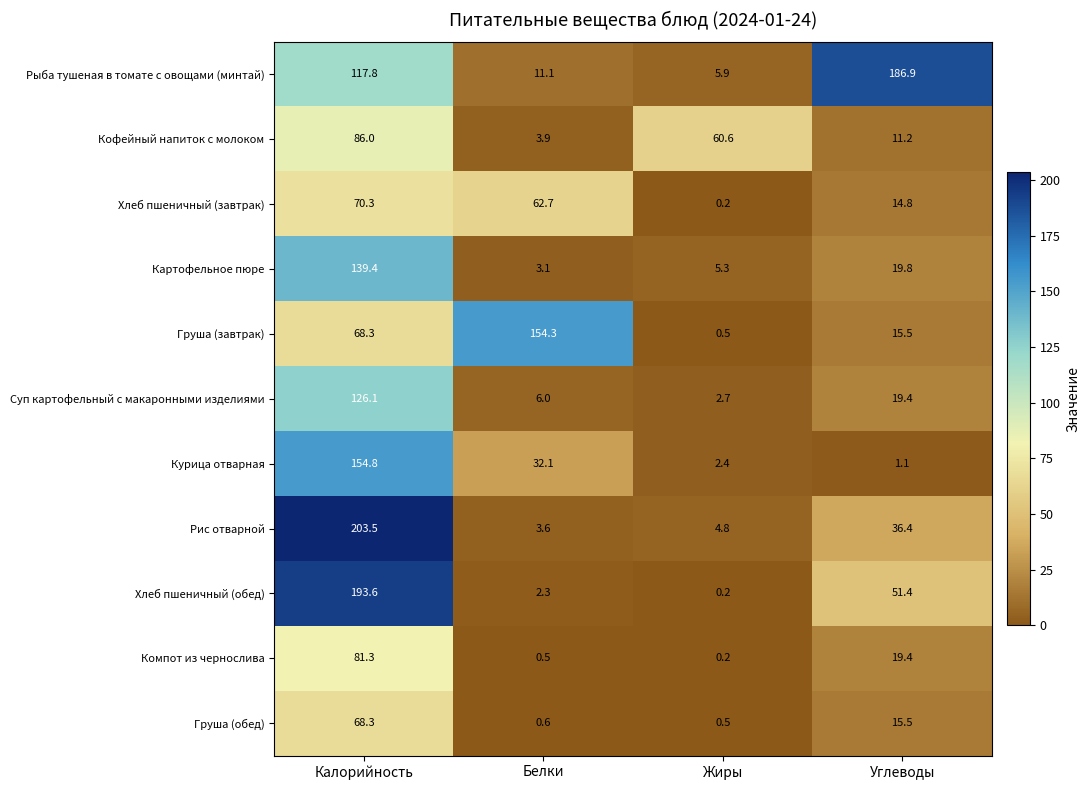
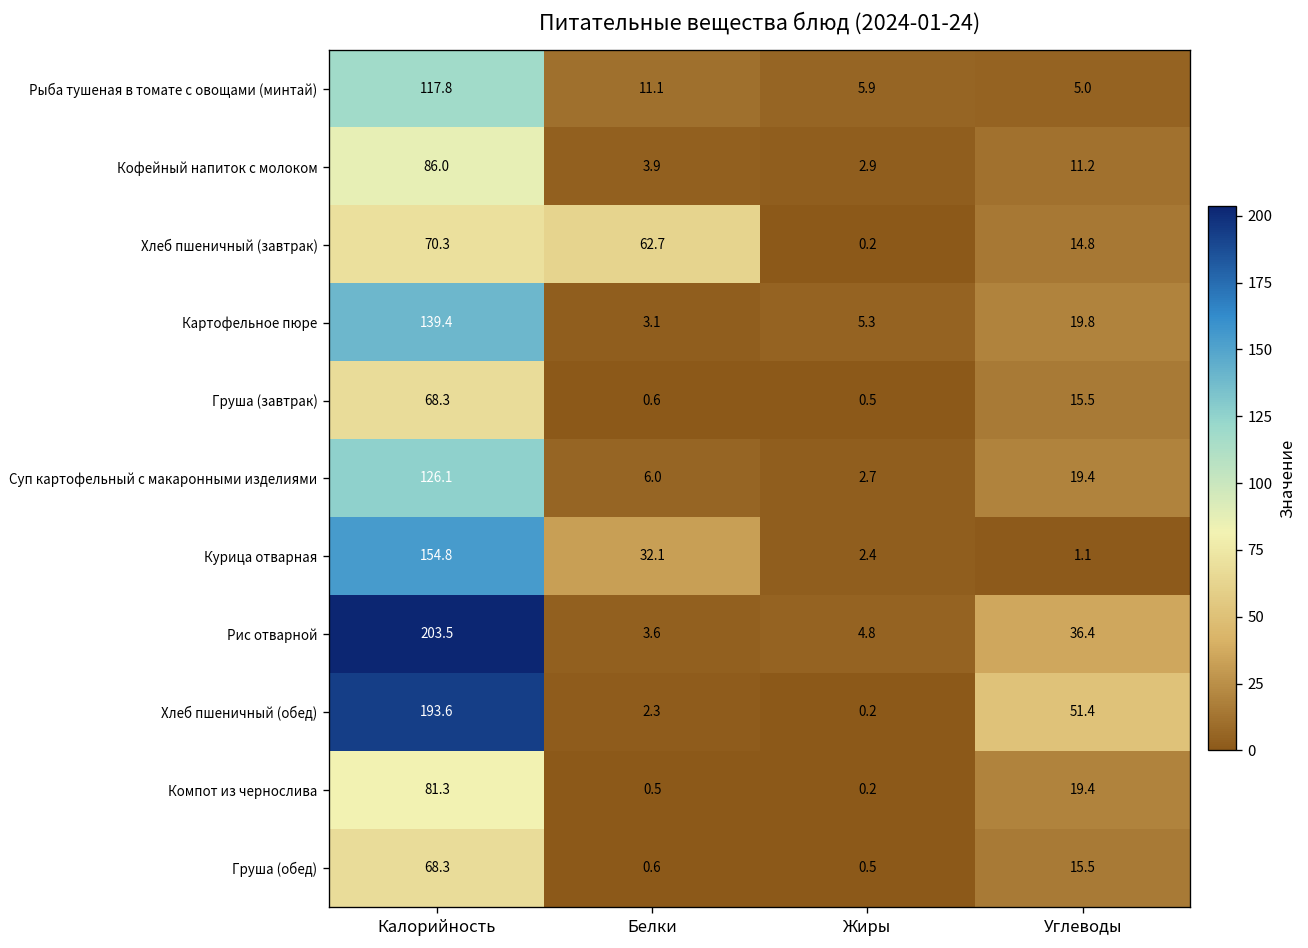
Рыба тушеная в томате с овощами (минтай), Углеводы: 186.9 -> 5.0
Кофейный напиток с молоком, Жиры: 60.6 -> 2.9
Груша (завтрак), Белки: 154.3 -> 0.6
